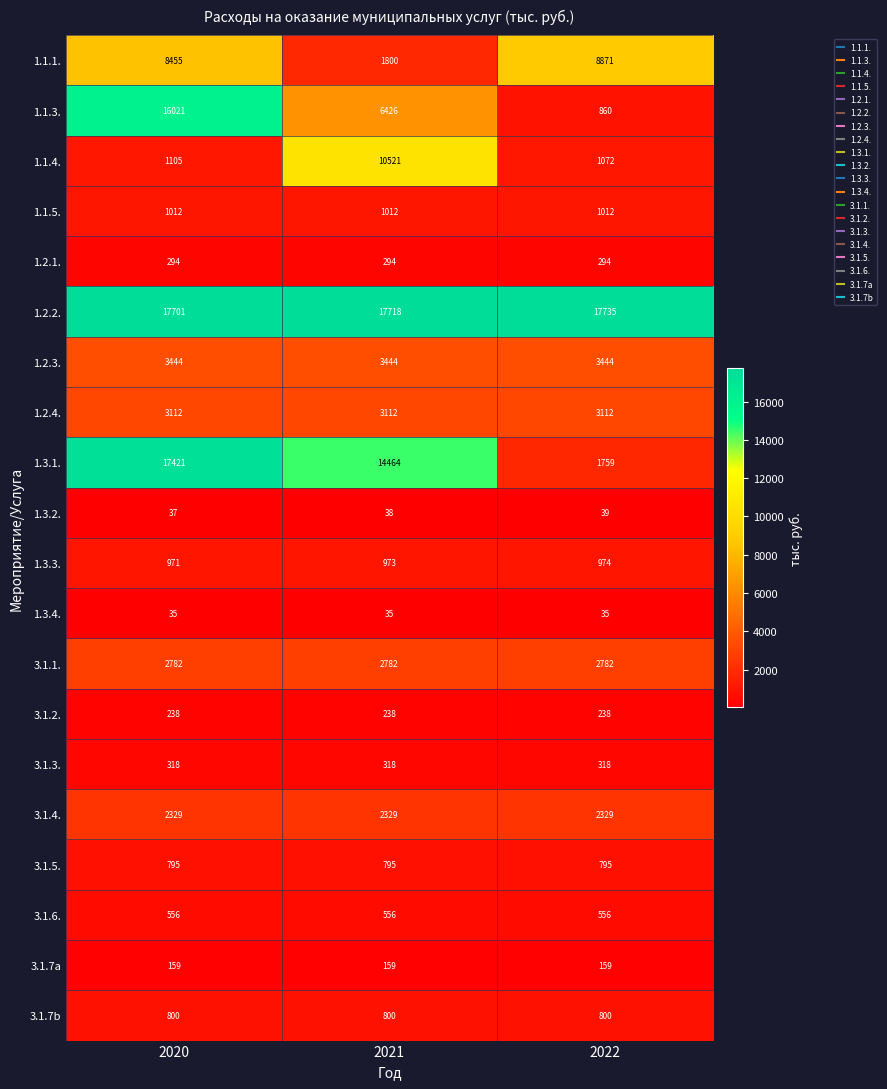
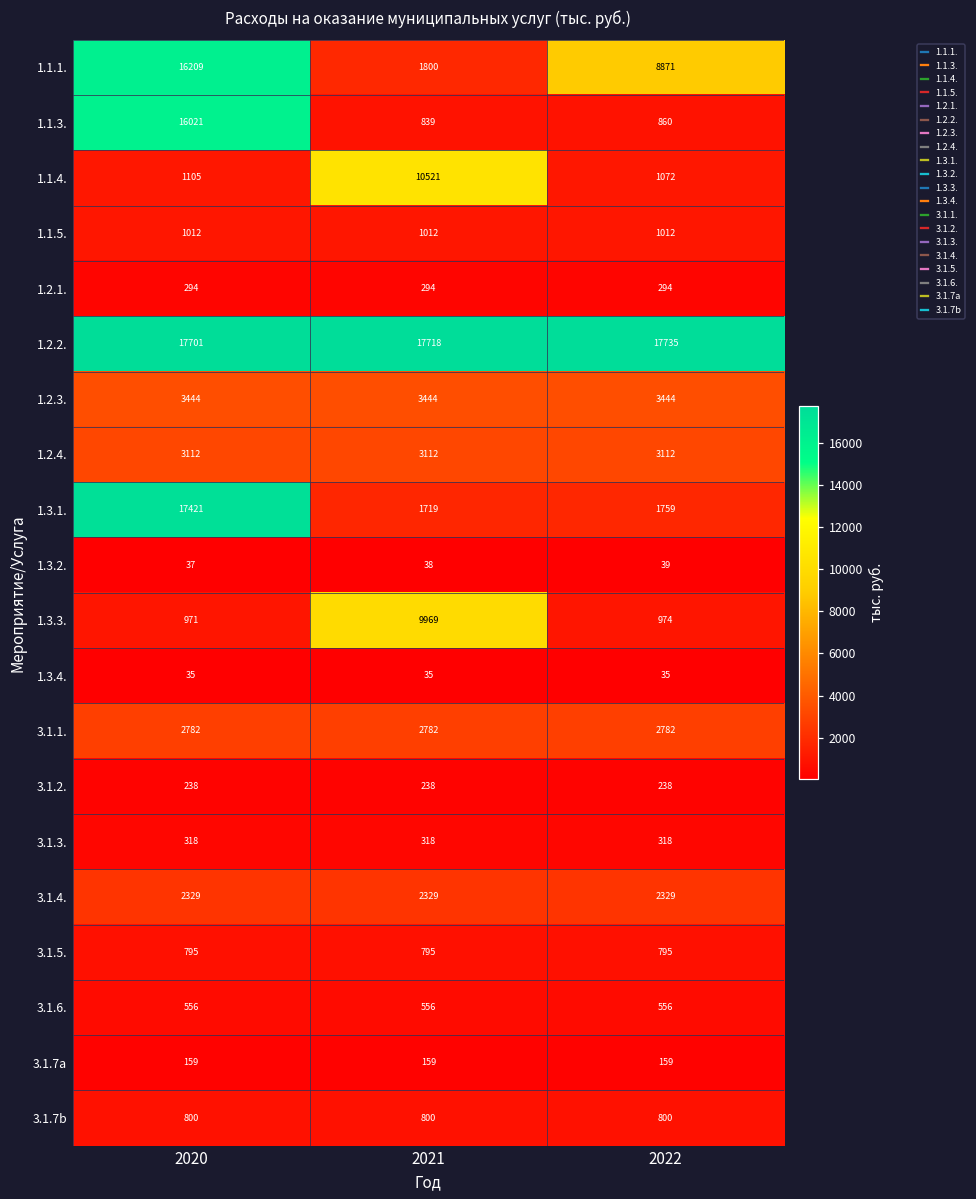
1.1.1., 2020: 8455 -> 16209
1.1.3., 2021: 6426 -> 839
1.3.1., 2021: 14464 -> 1719
1.3.3., 2021: 973 -> 9969
